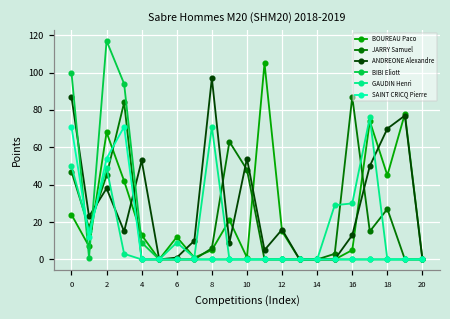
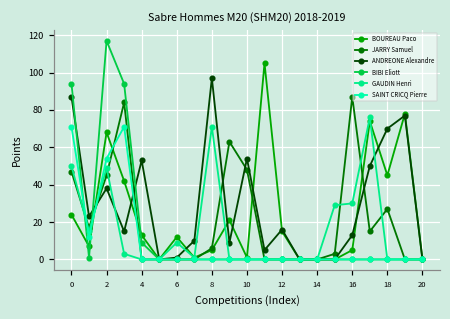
BIBI Eliott, 0: 100 -> 94
